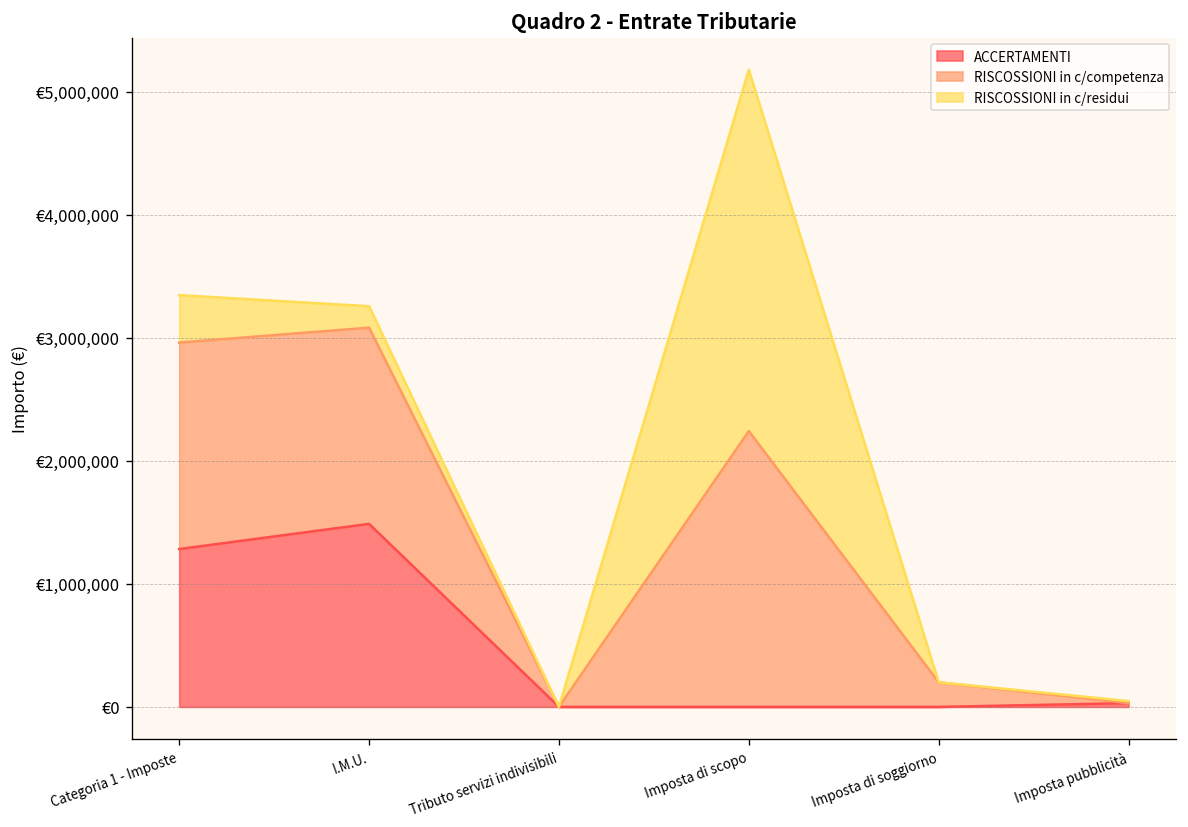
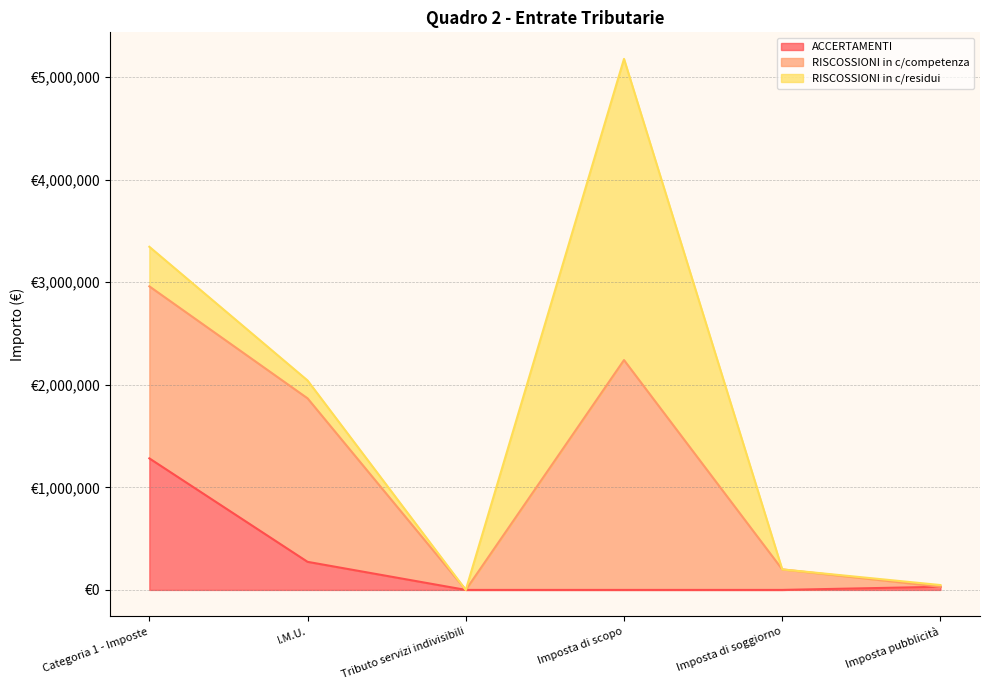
ACCERTAMENTI, I.M.U.: €1,490,000 -> €270,000
